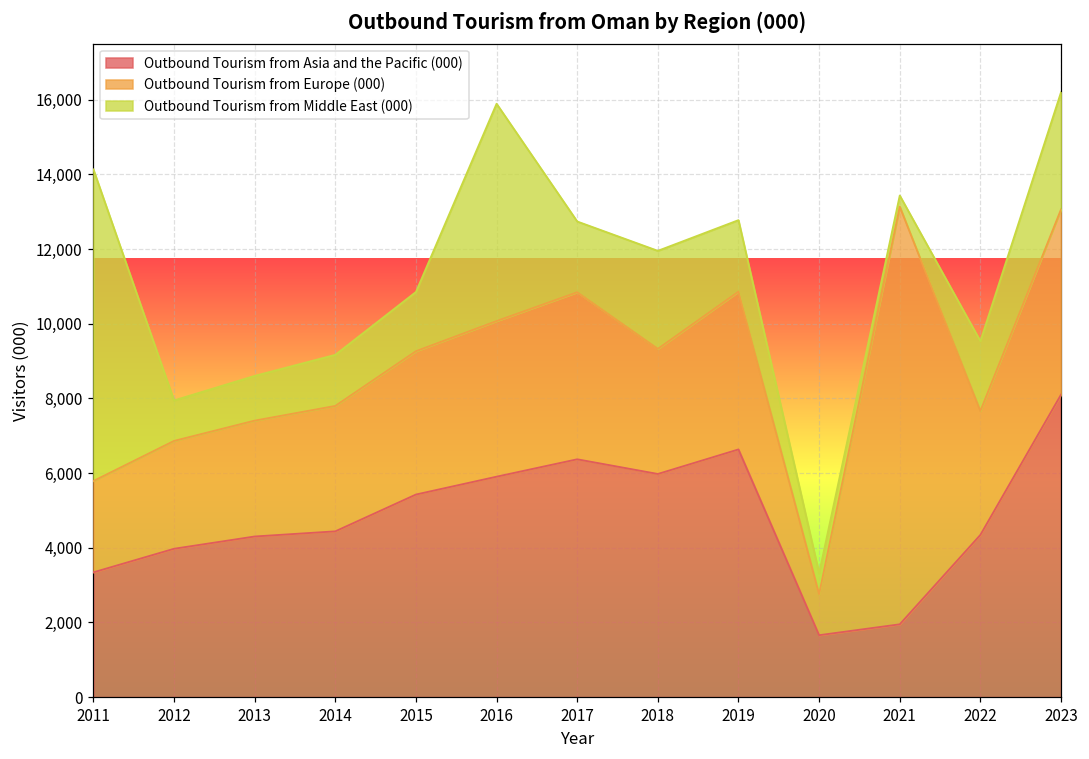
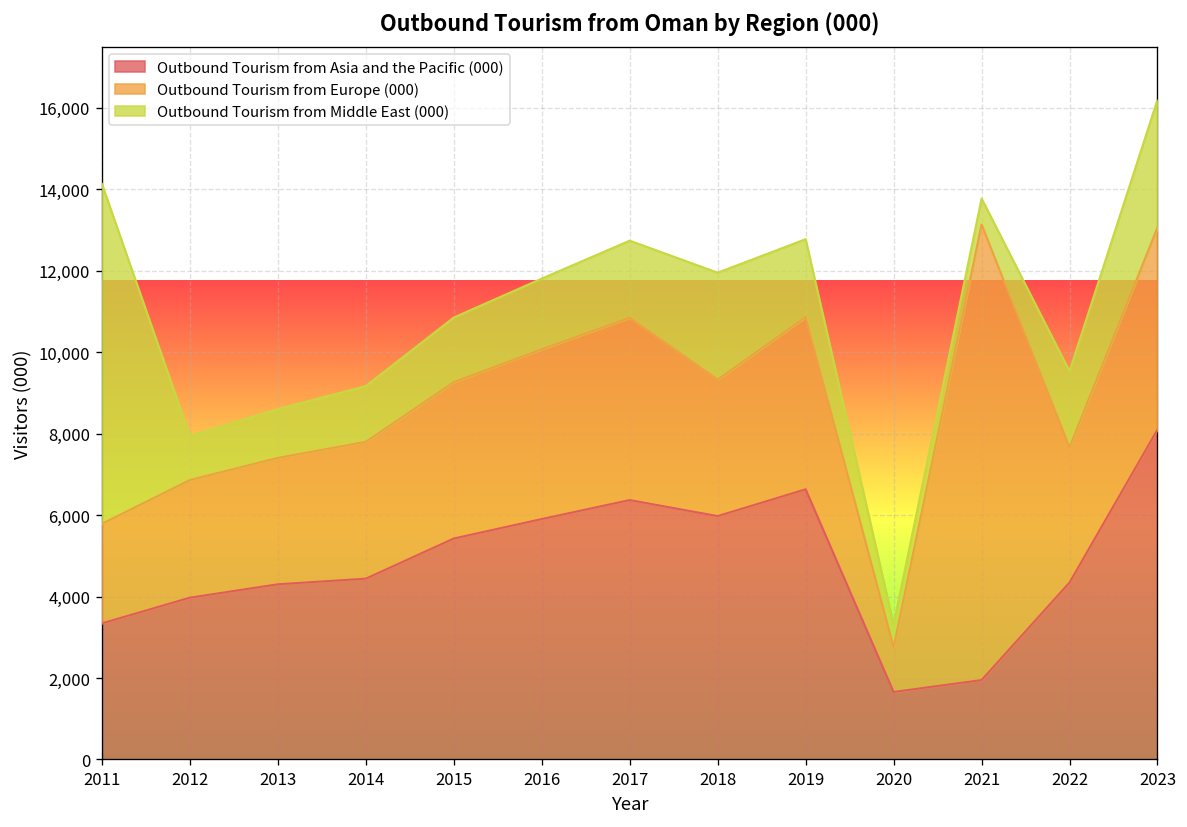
Outbound Tourism from Middle East (000), 2016: 5,800 -> 1,700
Outbound Tourism from Middle East (000), 2021: 300 -> 600
